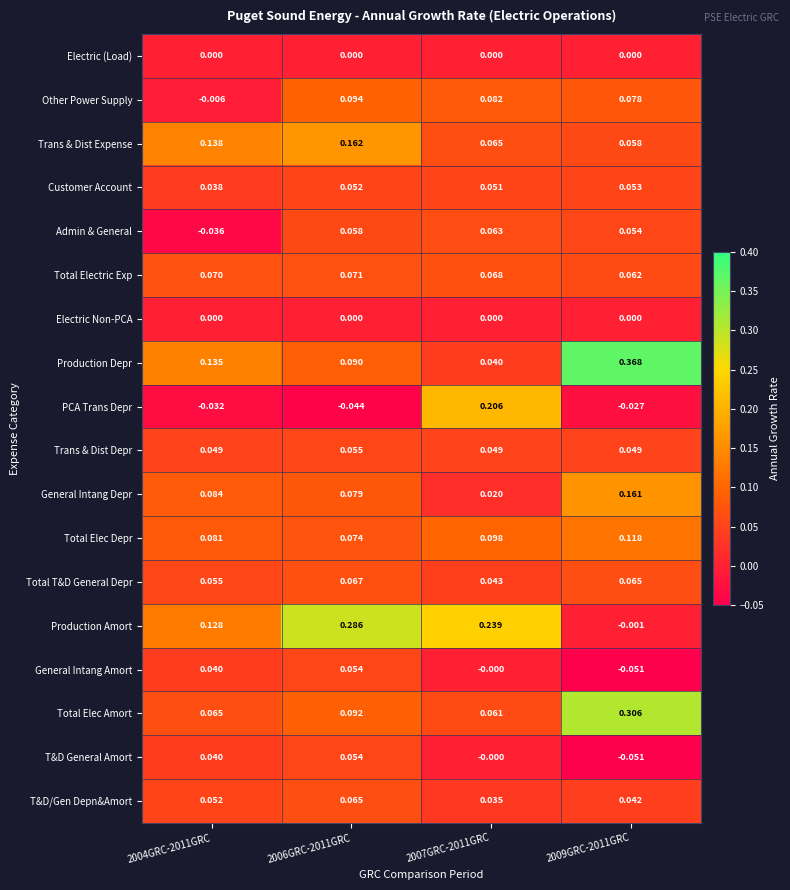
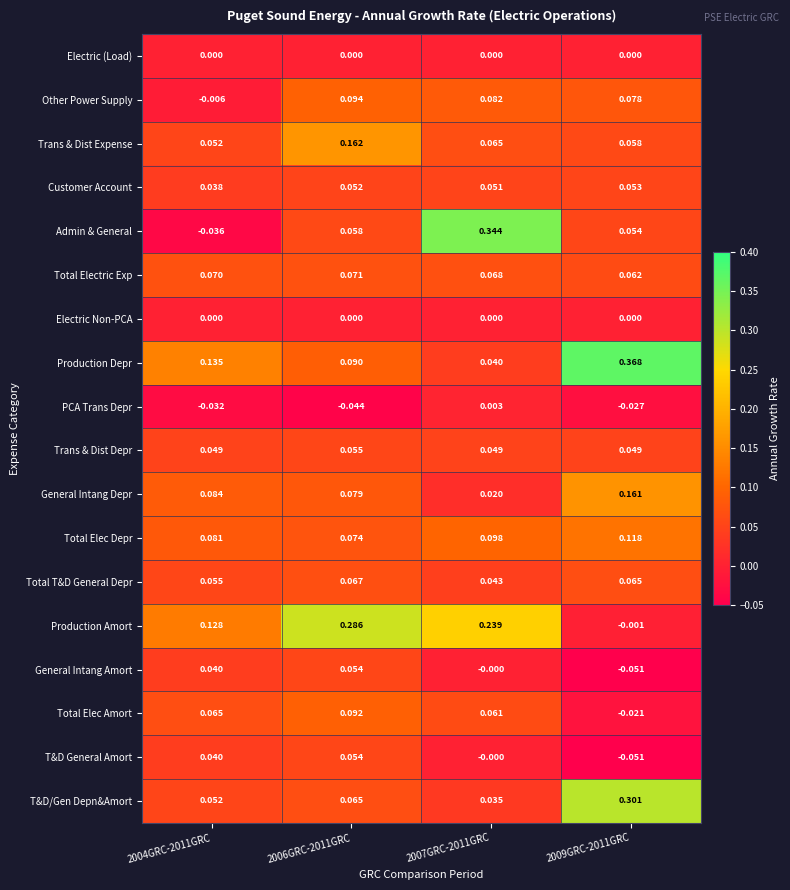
Trans & Dist Expense, 2004GRC-2011GRC: 0.138 -> 0.052
Admin & General, 2007GRC-2011GRC: 0.063 -> 0.344
PCA Trans Depr, 2007GRC-2011GRC: 0.206 -> 0.003
Total Elec Amort, 2009GRC-2011GRC: 0.306 -> -0.021
T&D/Gen Depn&Amort, 2009GRC-2011GRC: 0.042 -> 0.301
